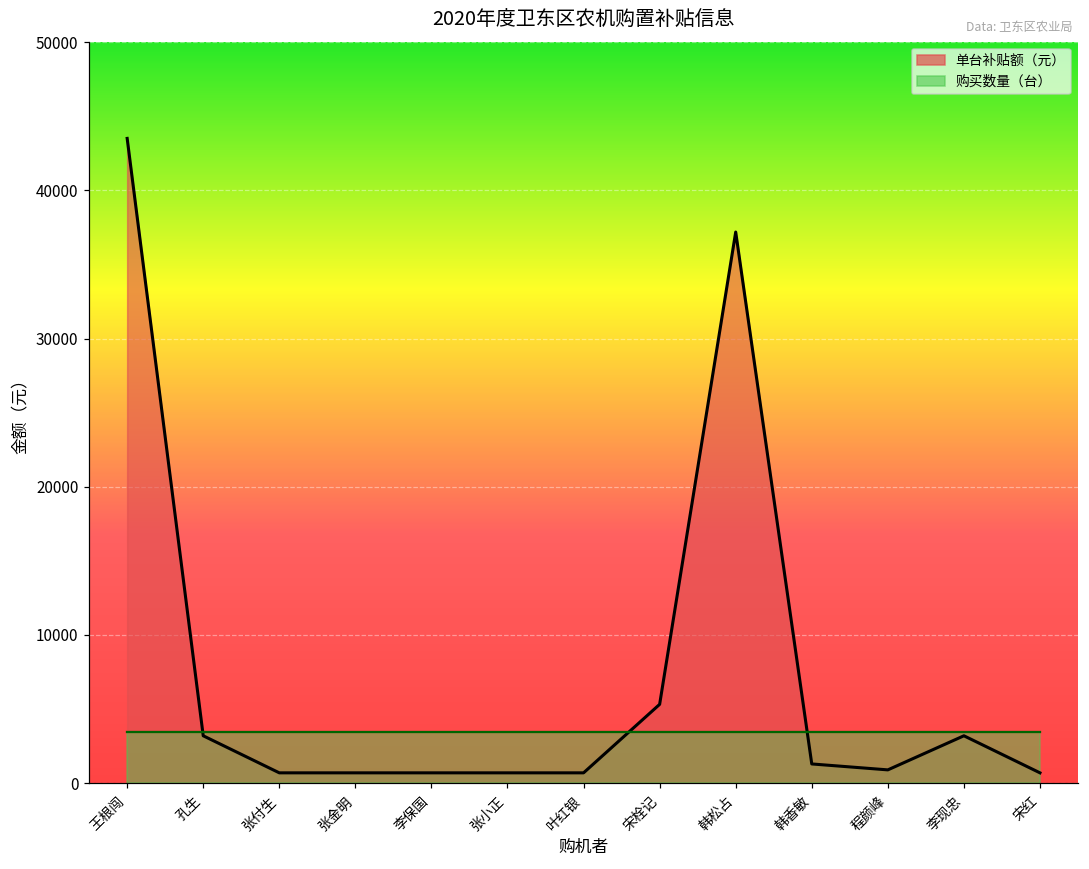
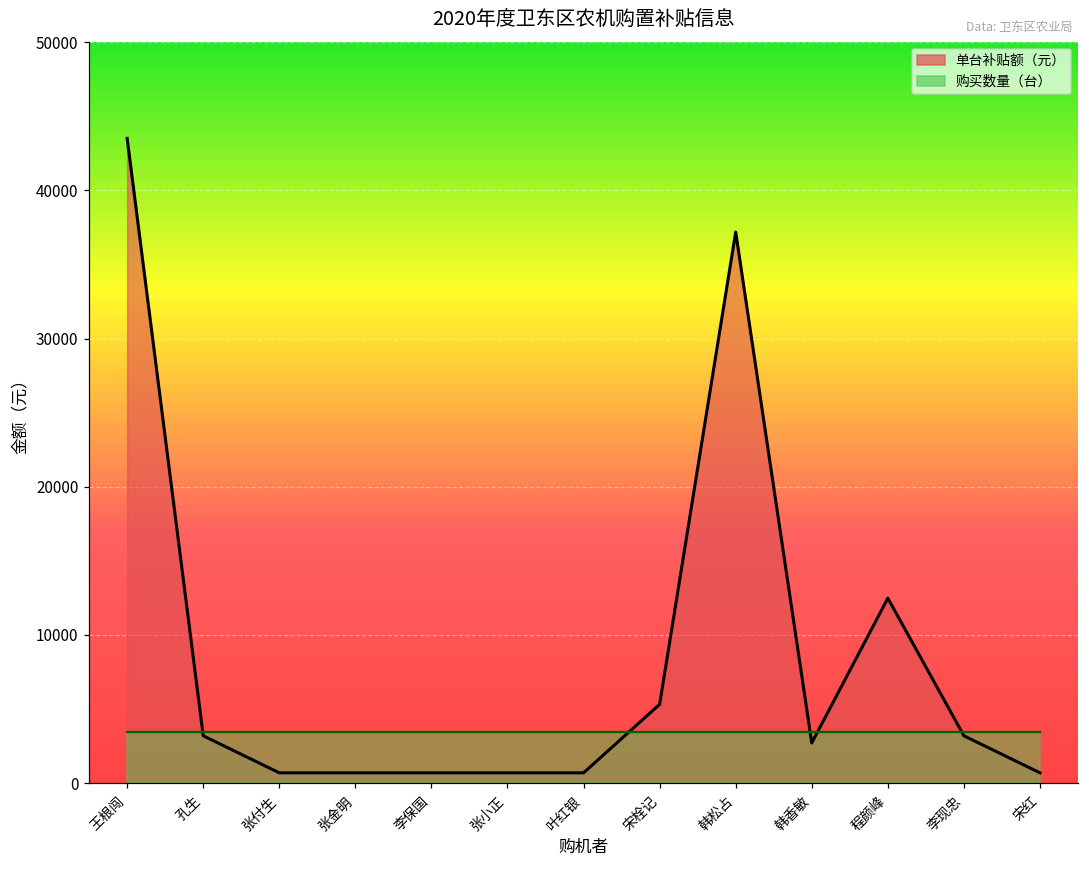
单台补贴额（元）, 韩香敏: 1300 -> 2700
单台补贴额（元）, 程颜峰: 900 -> 12500
